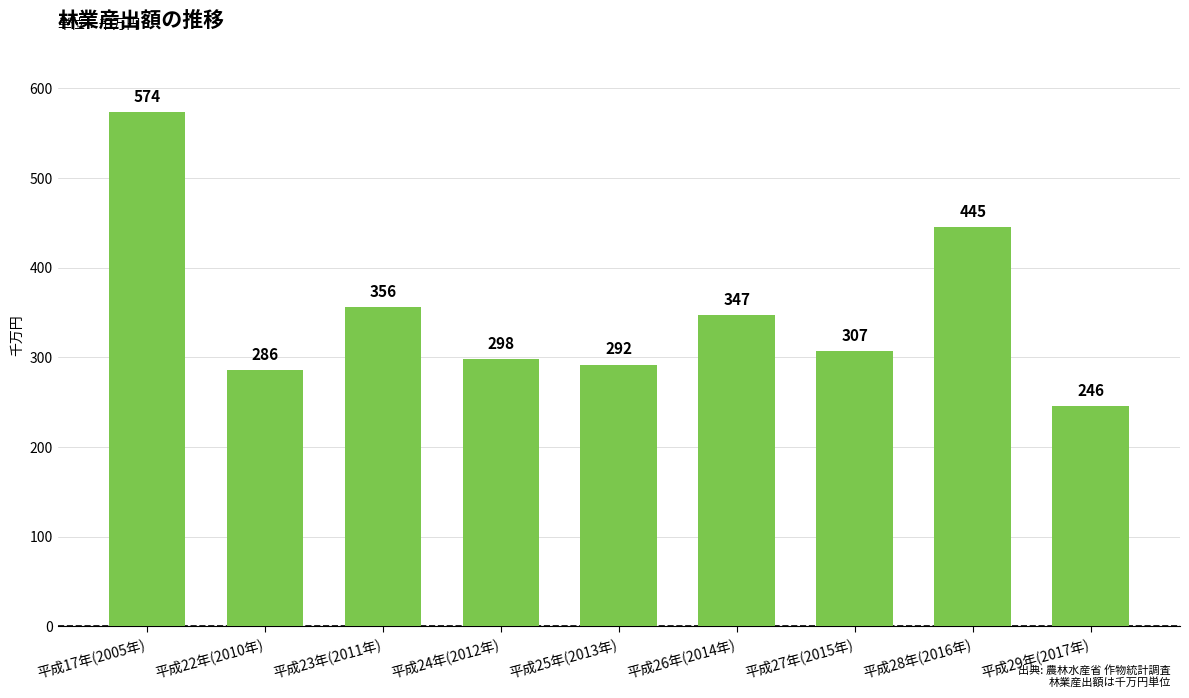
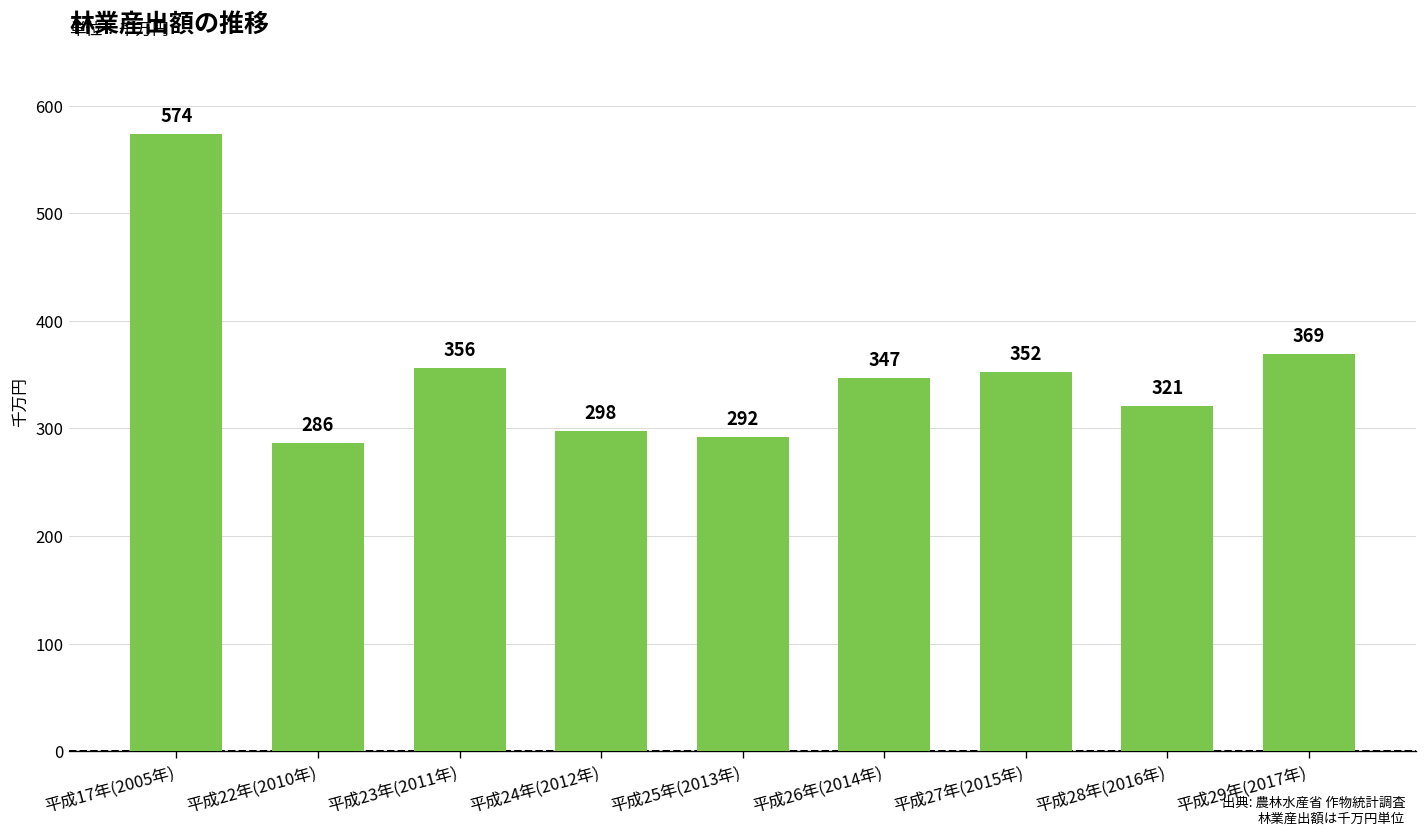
平成27年(2015年): 307 -> 352
平成28年(2016年): 445 -> 321
平成29年(2017年): 246 -> 369
